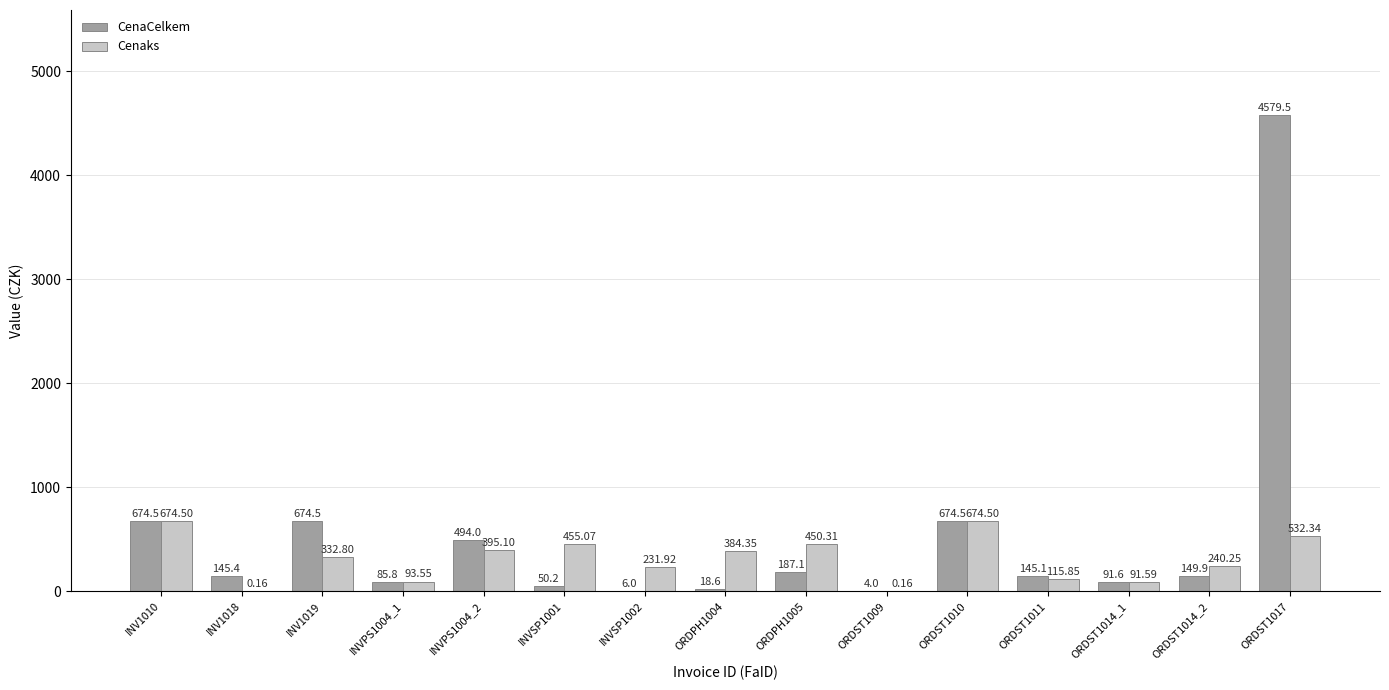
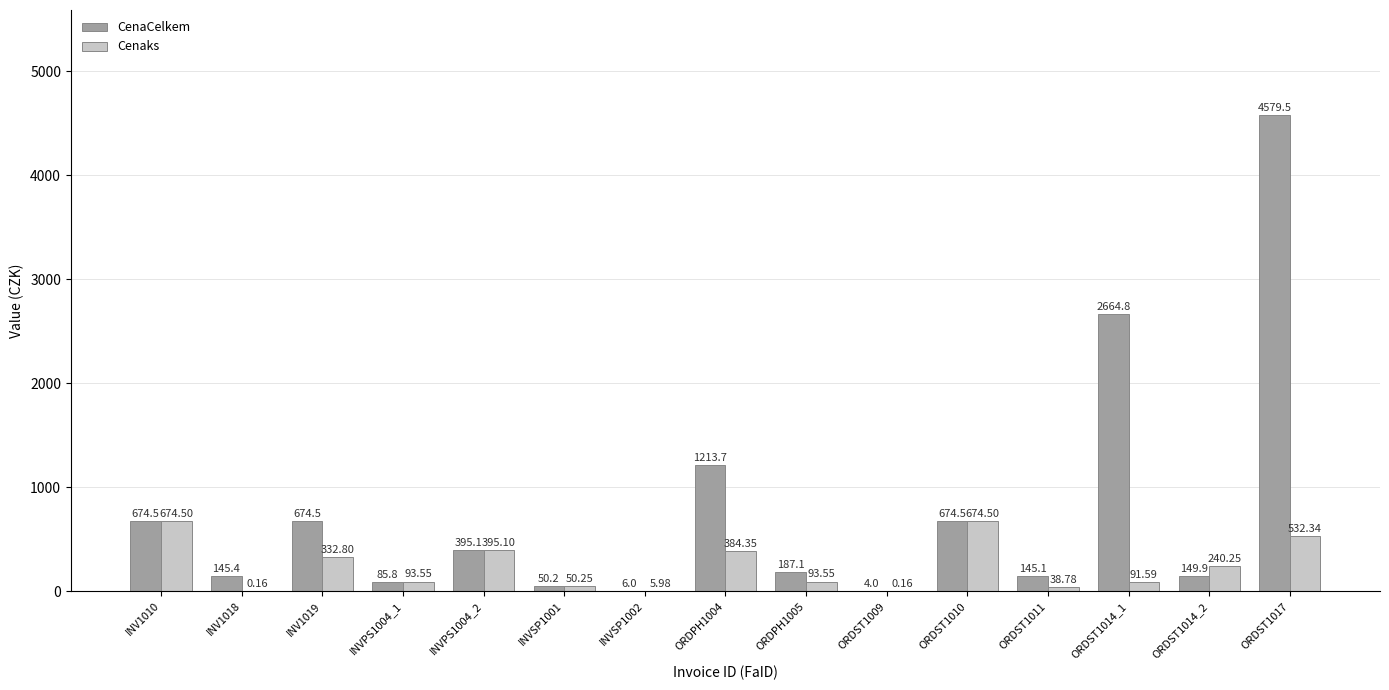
CenaCelkem, INVPS1004_2: 494.0 -> 395.1
Cenaks, INVSP1001: 455.07 -> 50.25
Cenaks, INVSP1002: 231.92 -> 5.98
CenaCelkem, ORDPH1004: 18.6 -> 1213.7
Cenaks, ORDPH1005: 450.31 -> 93.55
Cenaks, ORDST1011: 115.85 -> 38.78
CenaCelkem, ORDST1014_1: 91.6 -> 2664.8
